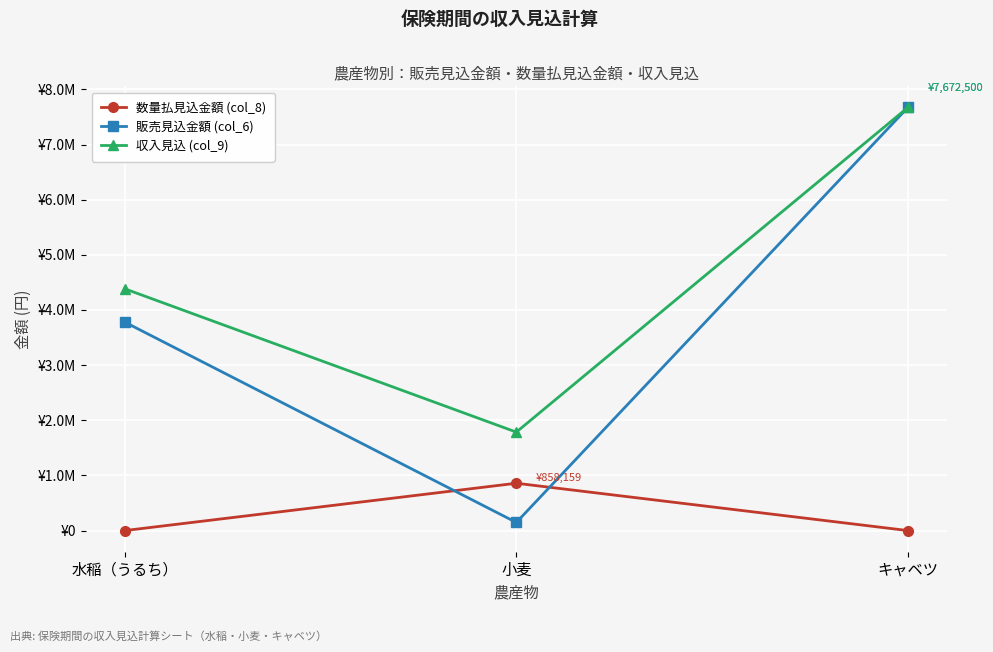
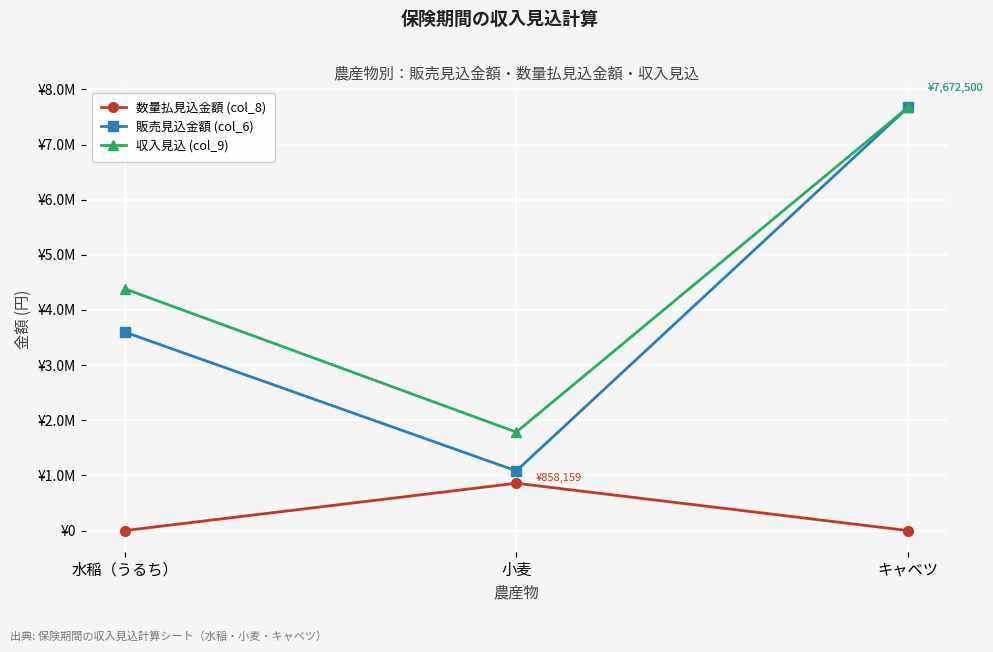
販売見込金額 (col_6), 水稲（うるち）: ¥3800000 -> ¥3600000
販売見込金額 (col_6), 小麦: ¥100000 -> ¥1100000
